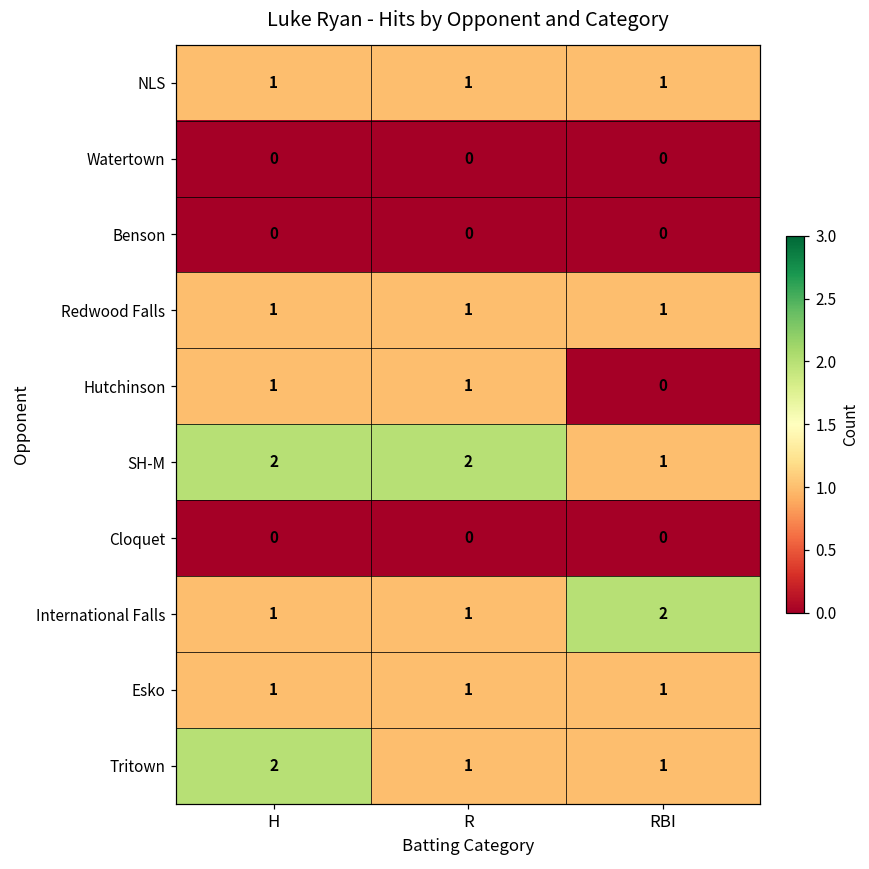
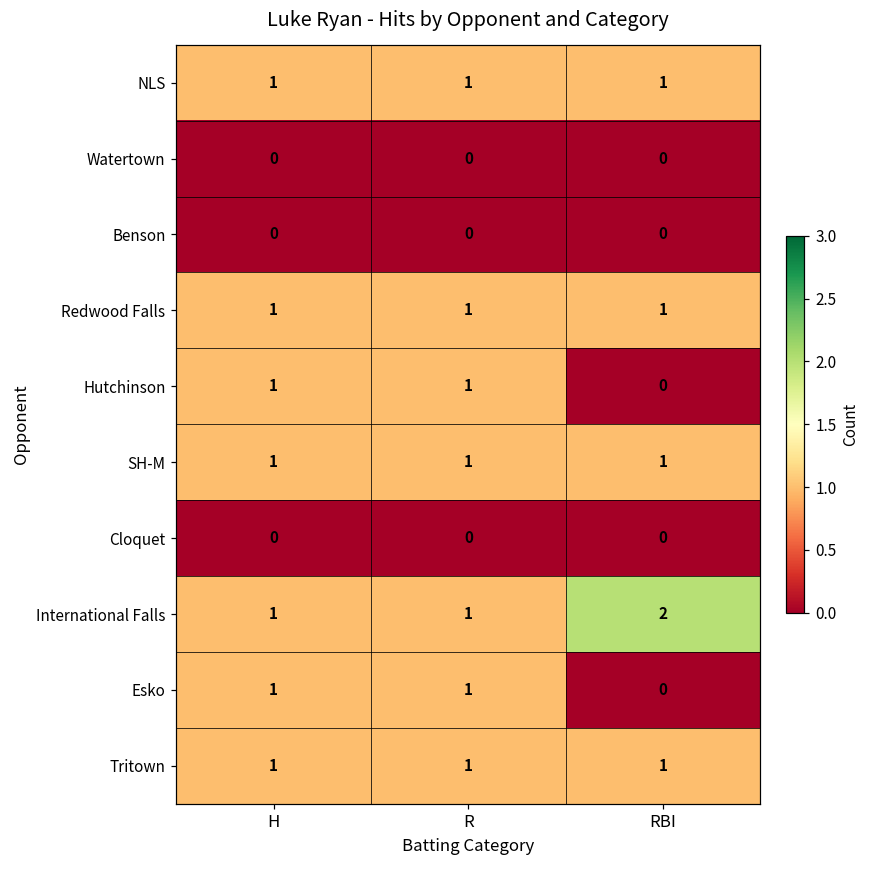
SH-M, H: 2 -> 1
SH-M, R: 2 -> 1
Esko, RBI: 1 -> 0
Tritown, H: 2 -> 1
